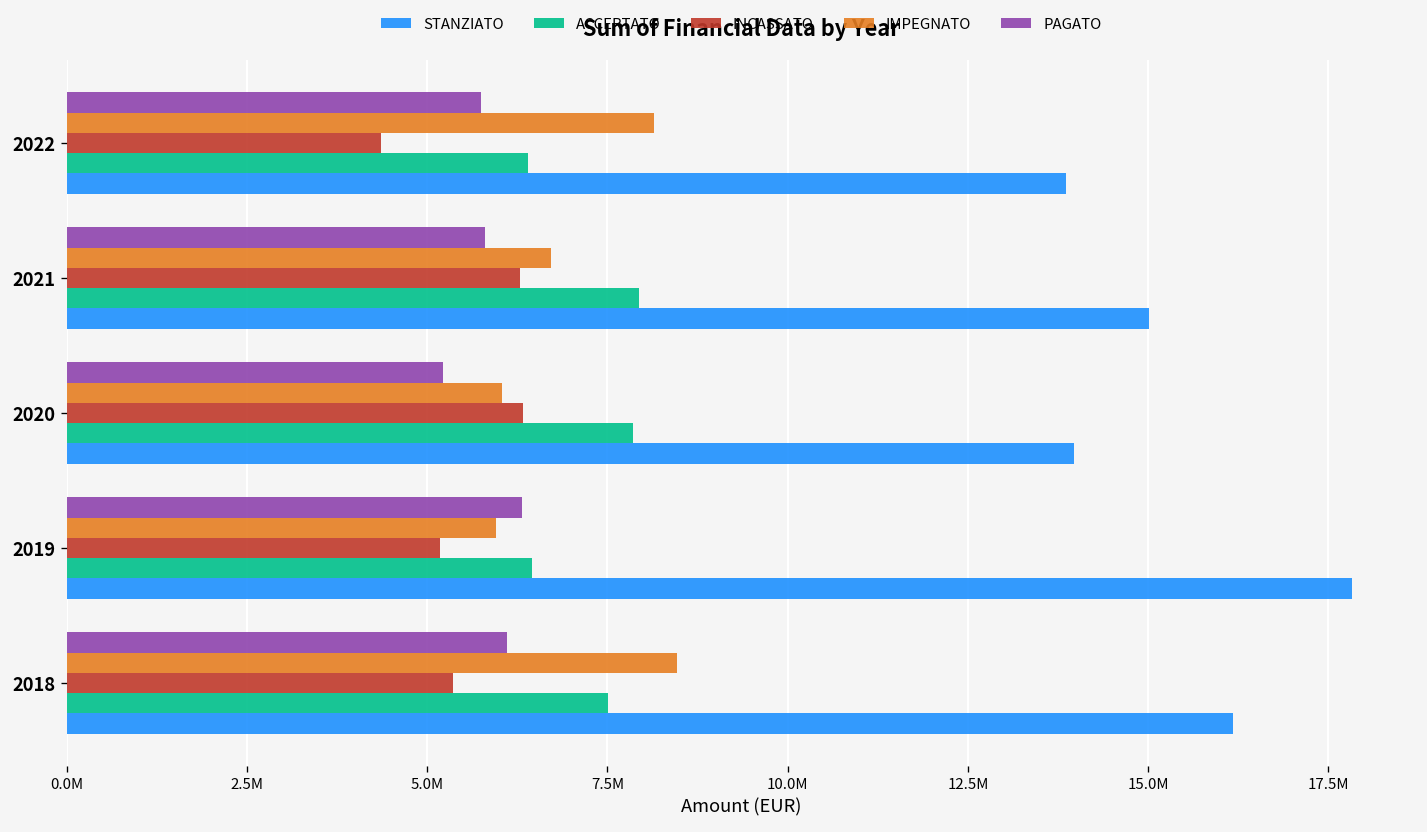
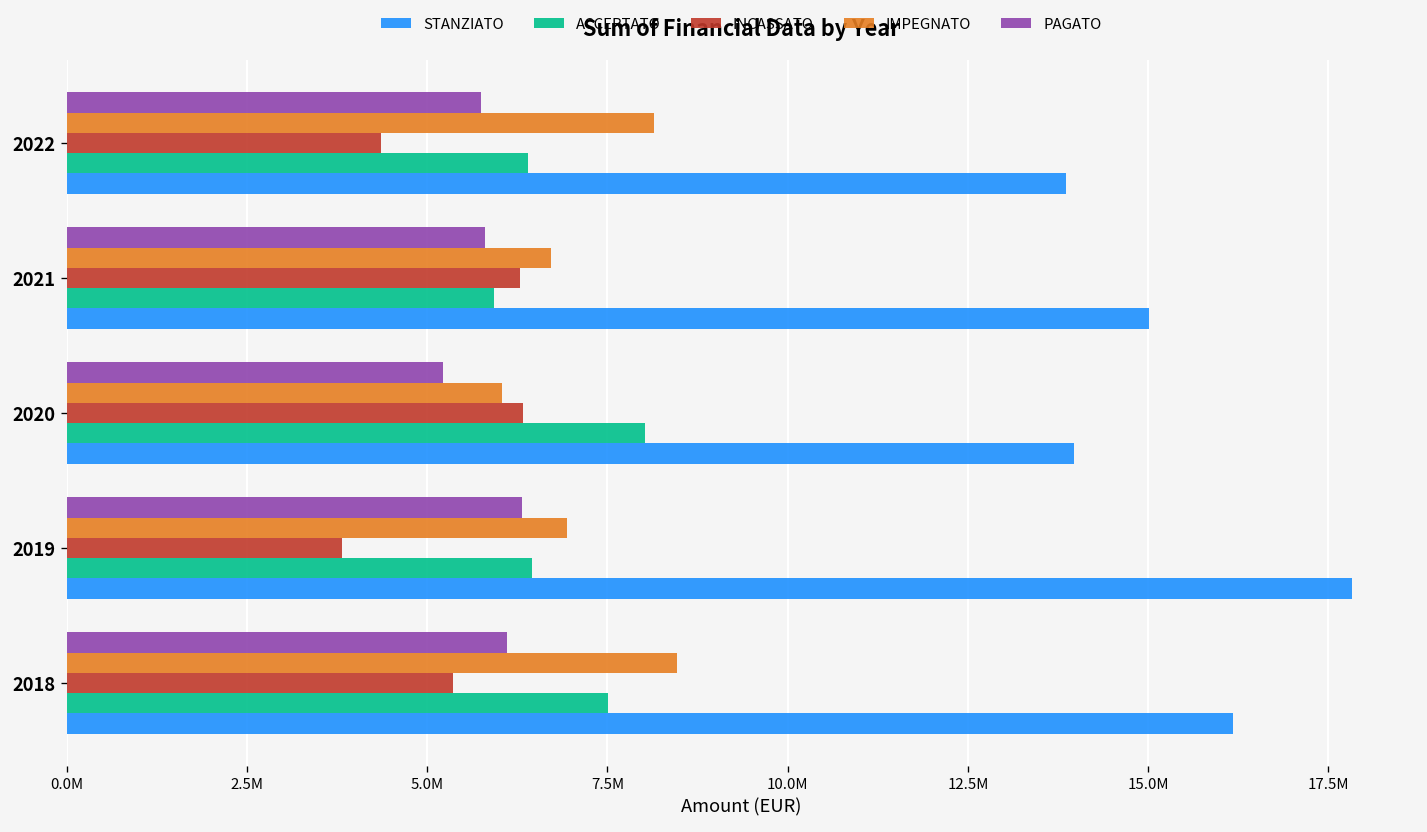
ACCERTATO, 2021: 7900000 -> 5900000
ACCERTATO, 2020: 7900000 -> 8000000
IMPEGNATO, 2019: 5900000 -> 6900000
INCASSATO, 2019: 5200000 -> 3800000
